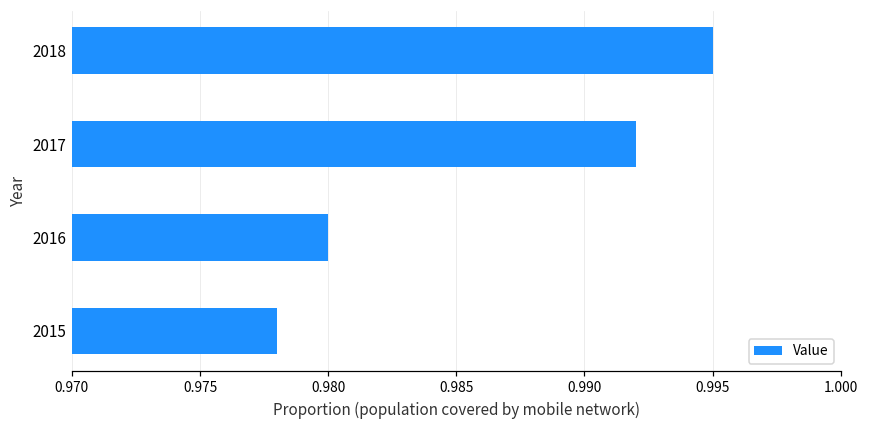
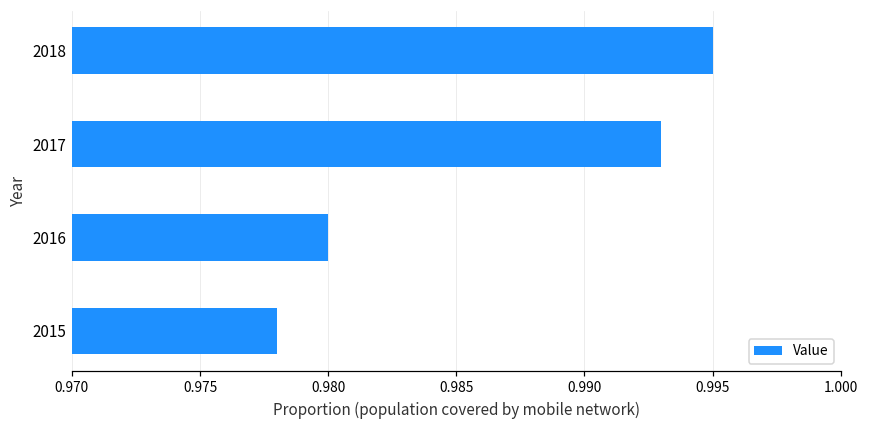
2017: 0.992 -> 0.993
